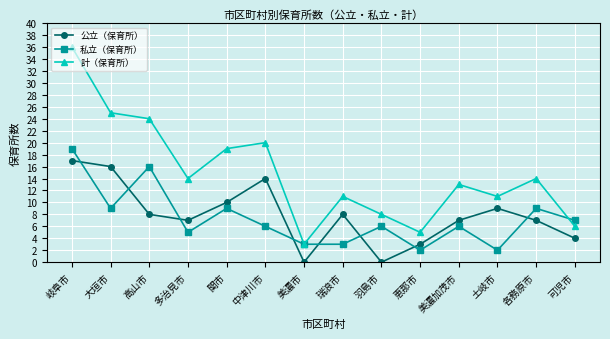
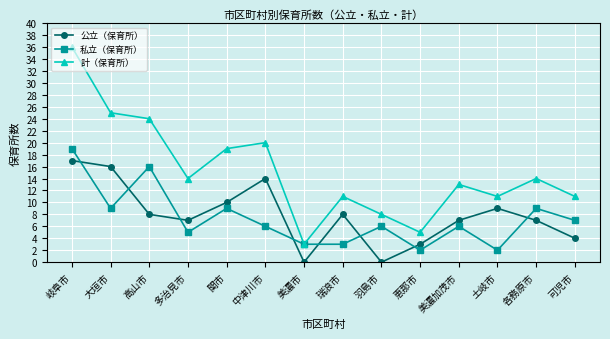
計（保育所）, 可児市: 6 -> 11
